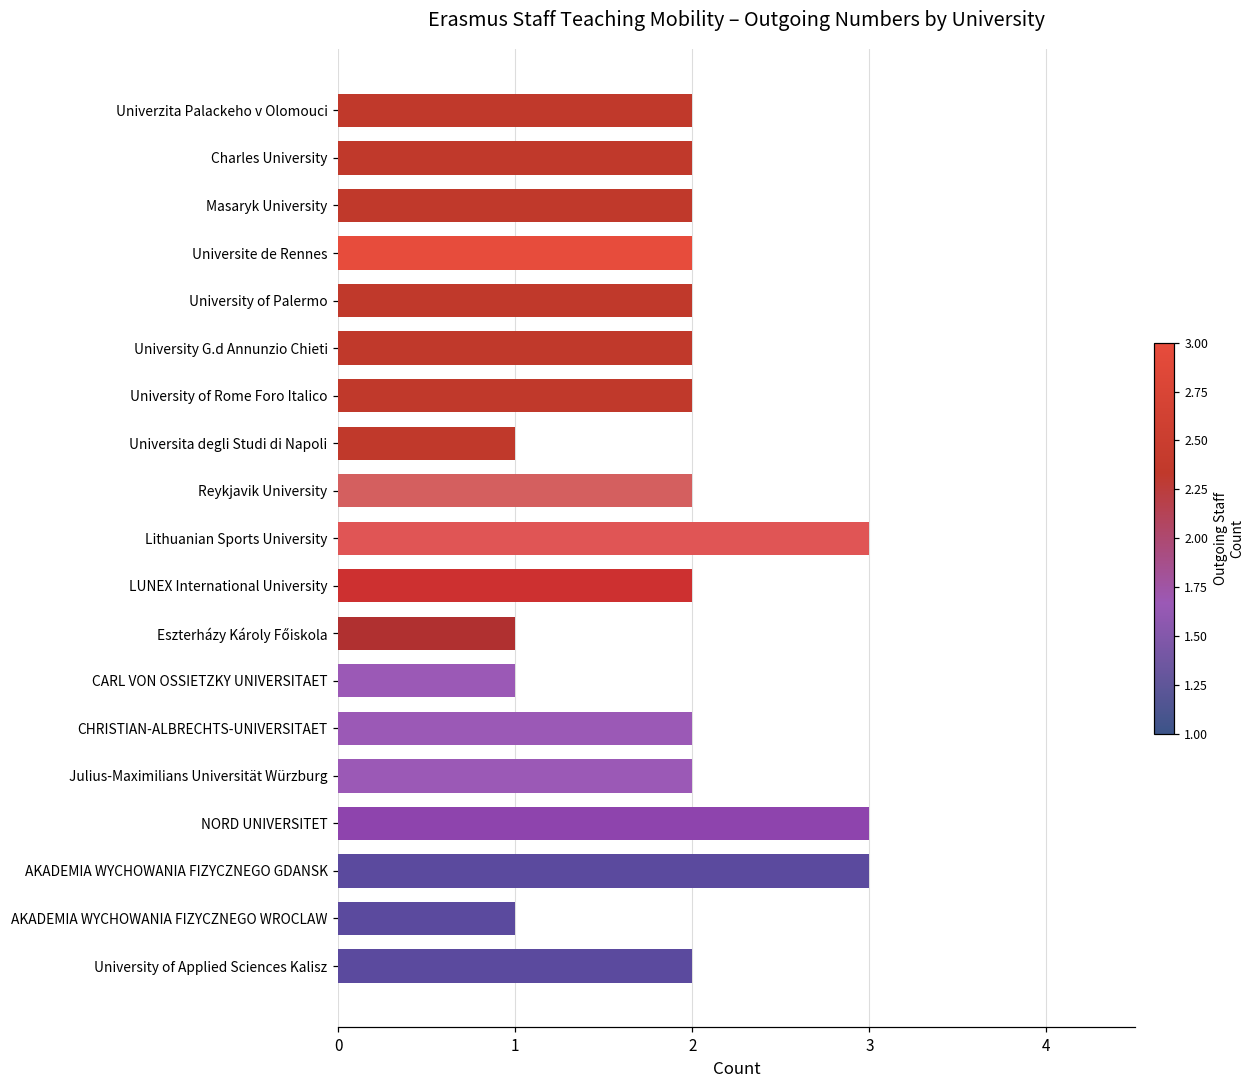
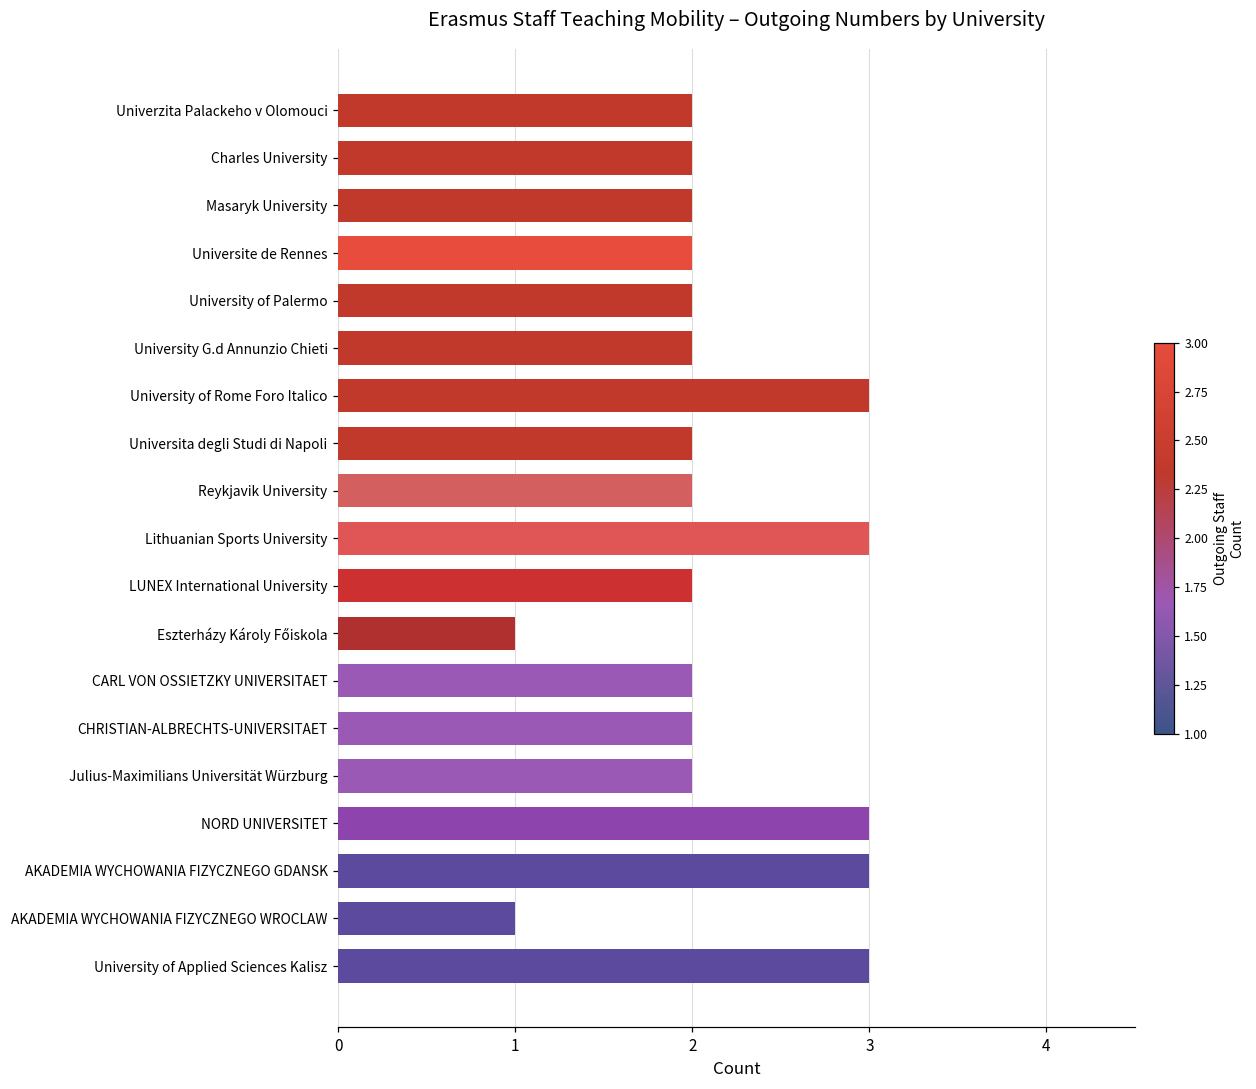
University of Rome Foro Italico: 2 -> 3
Universita degli Studi di Napoli: 1 -> 2
CARL VON OSSIETZKY UNIVERSITAET: 1 -> 2
University of Applied Sciences Kalisz: 2 -> 3
